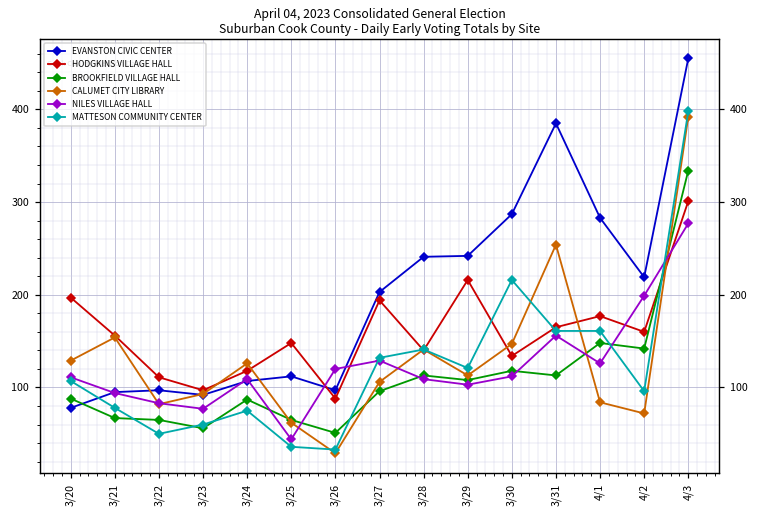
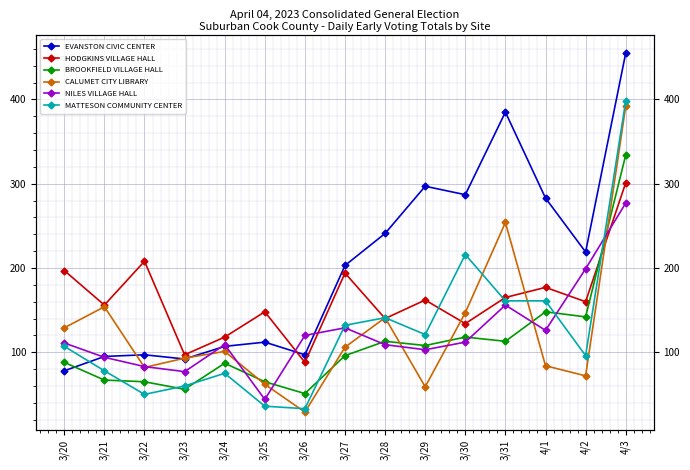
HODGKINS VILLAGE HALL, 3/22: 110 -> 210
CALUMET CITY LIBRARY, 3/24: 130 -> 100
EVANSTON CIVIC CENTER, 3/29: 240 -> 300
HODGKINS VILLAGE HALL, 3/29: 220 -> 160
CALUMET CITY LIBRARY, 3/29: 110 -> 60
